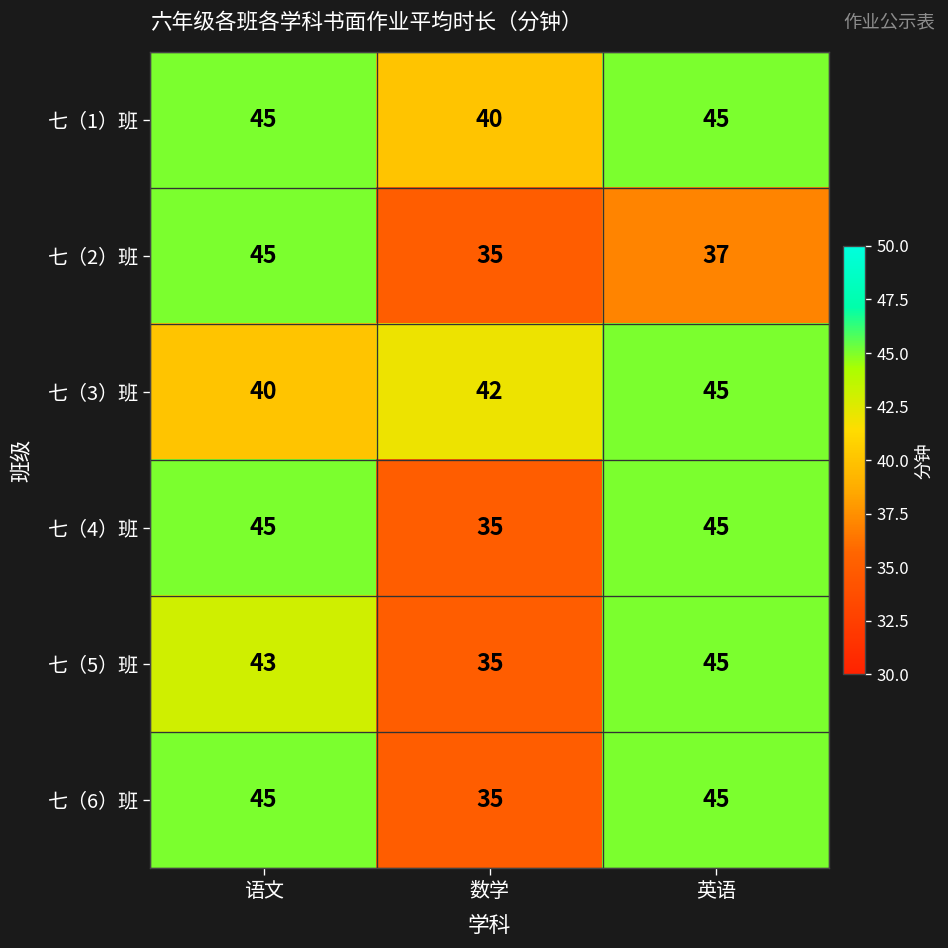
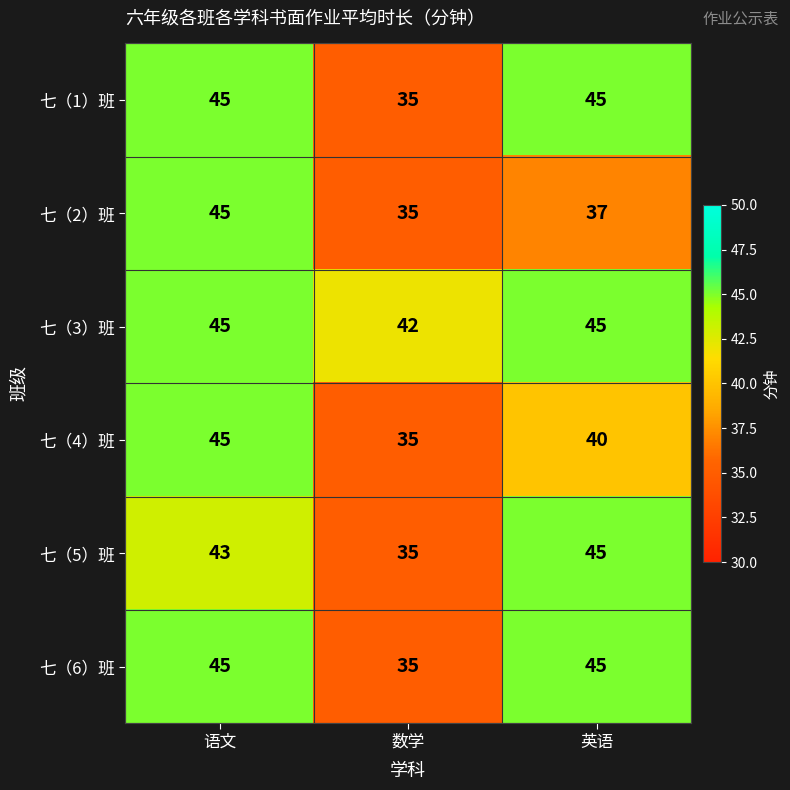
七（1）班, 数学: 40 -> 35
七（3）班, 语文: 40 -> 45
七（4）班, 英语: 45 -> 40
